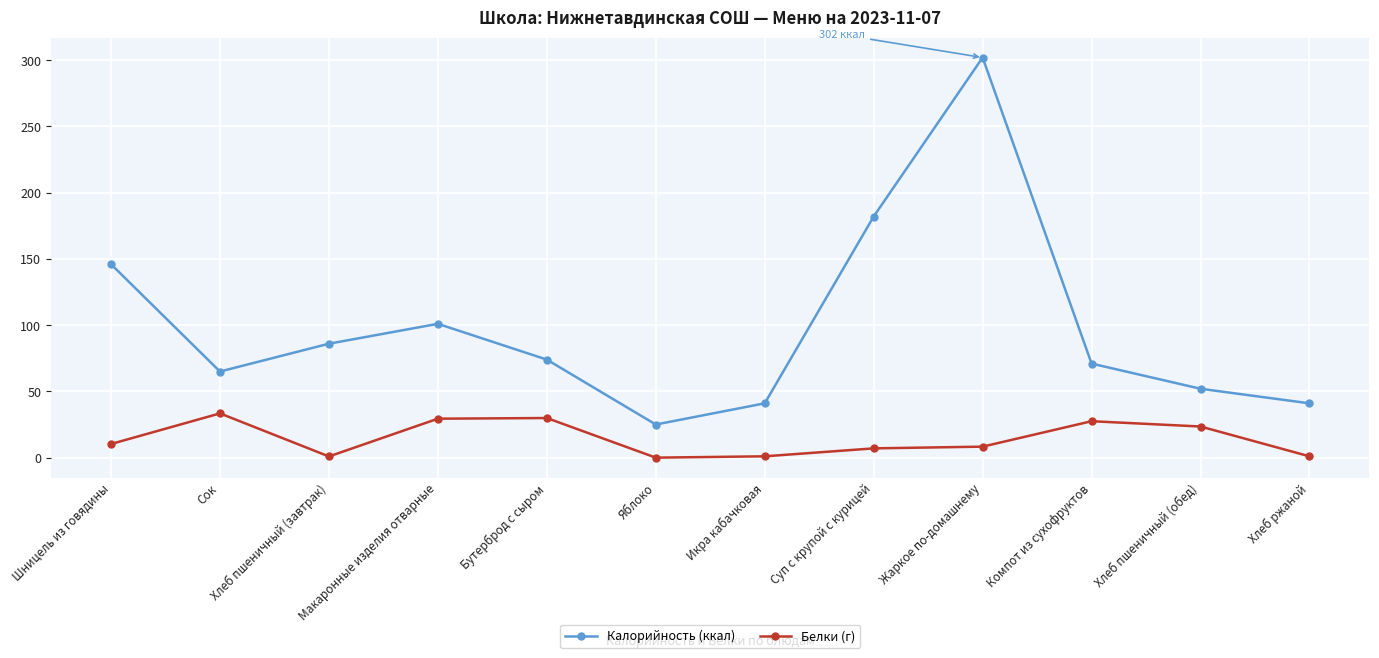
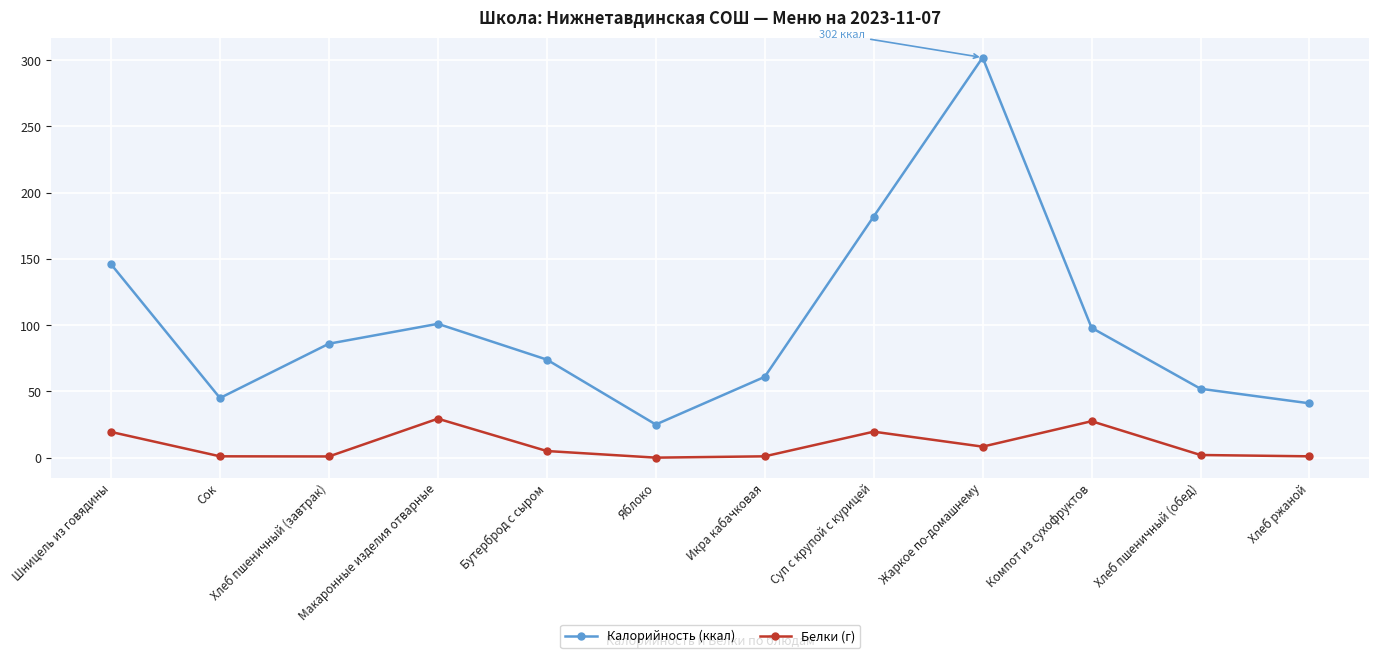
Белки (г), Шницель из говядины: 10 -> 19
Калорийность (ккал), Сок: 65 -> 45
Белки (г), Сок: 33 -> 1
Белки (г), Бутерброд с сыром: 30 -> 5
Калорийность (ккал), Икра кабачковая: 41 -> 61
Белки (г), Суп с крупой с курицей: 7 -> 20
Калорийность (ккал), Компот из сухофруктов: 71 -> 98
Белки (г), Хлеб пшеничный (обед): 24 -> 2
